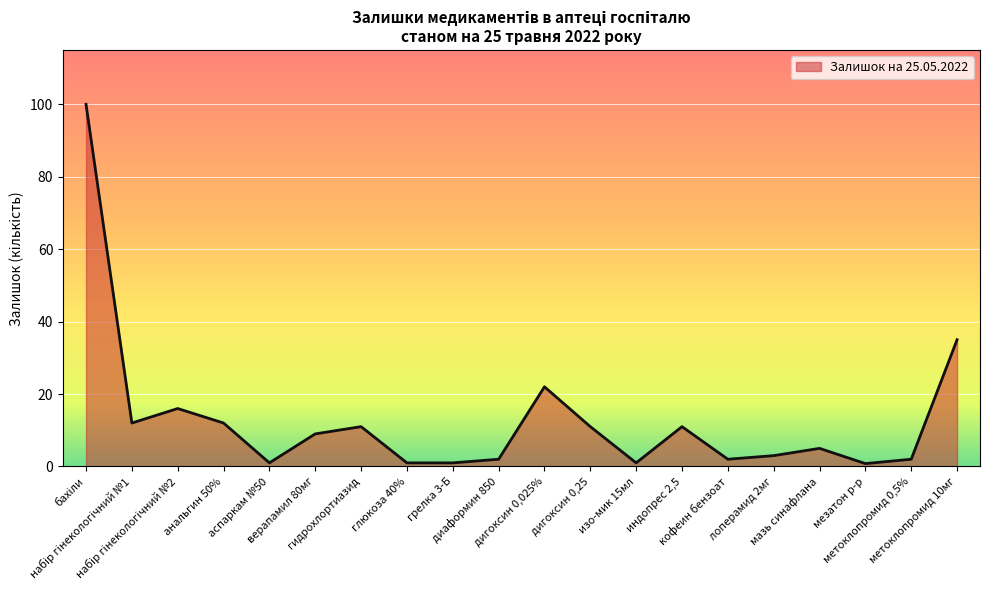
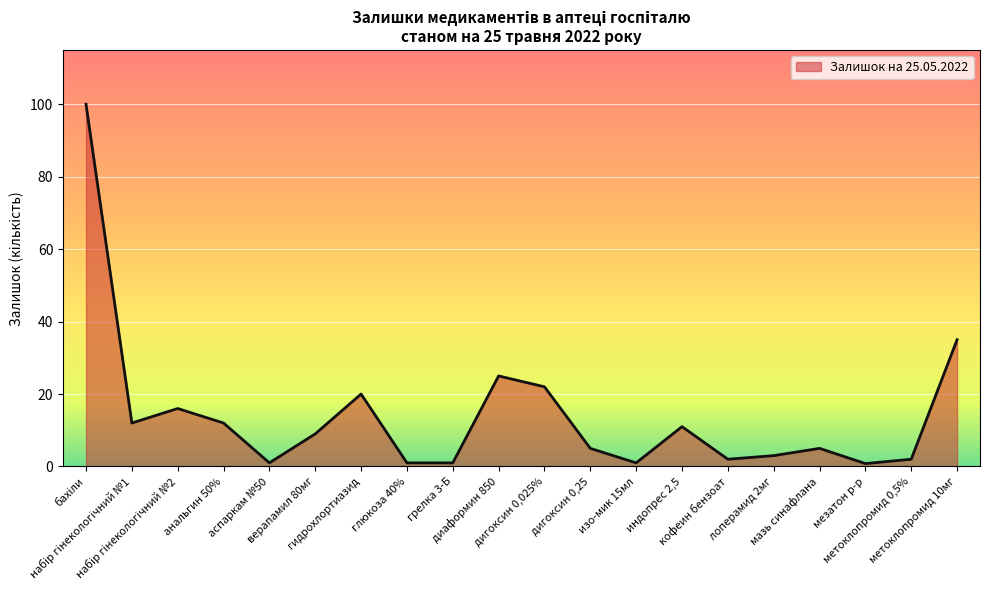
гидрохлортиазид: 11 -> 20
диаформин 850: 2 -> 25
дигоксин 0,25: 11 -> 5
